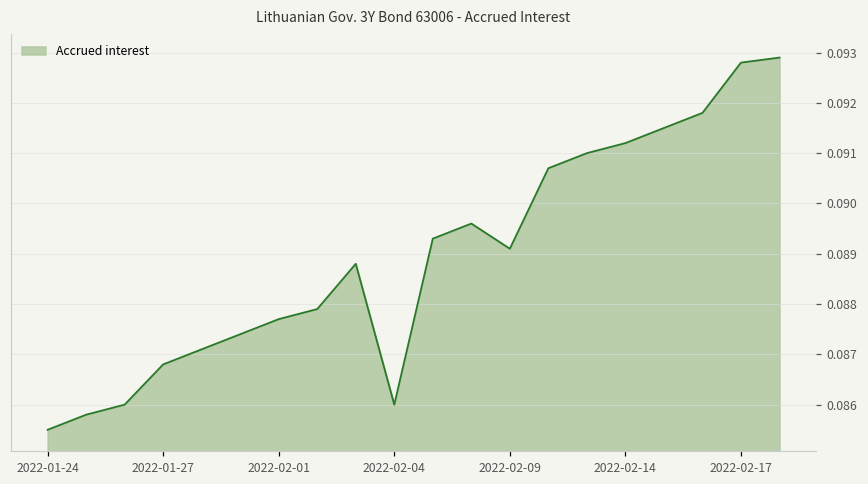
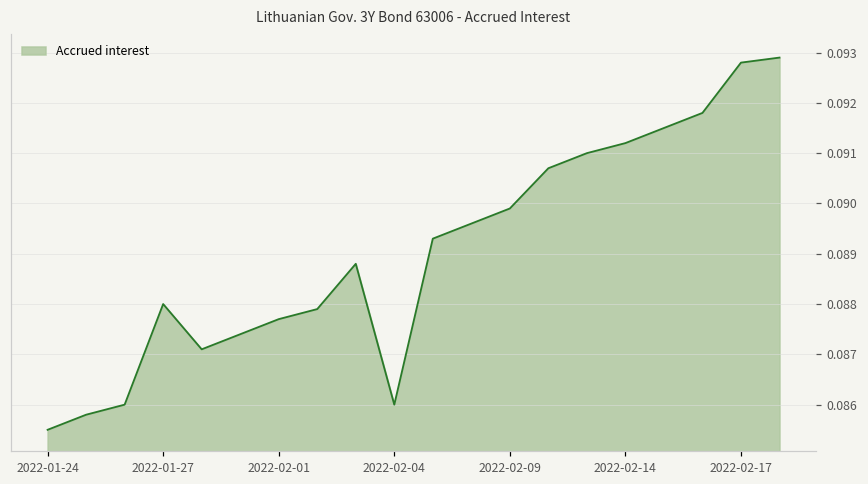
2022-01-27: 0.0868 -> 0.0880
2022-02-09: 0.0891 -> 0.0899
